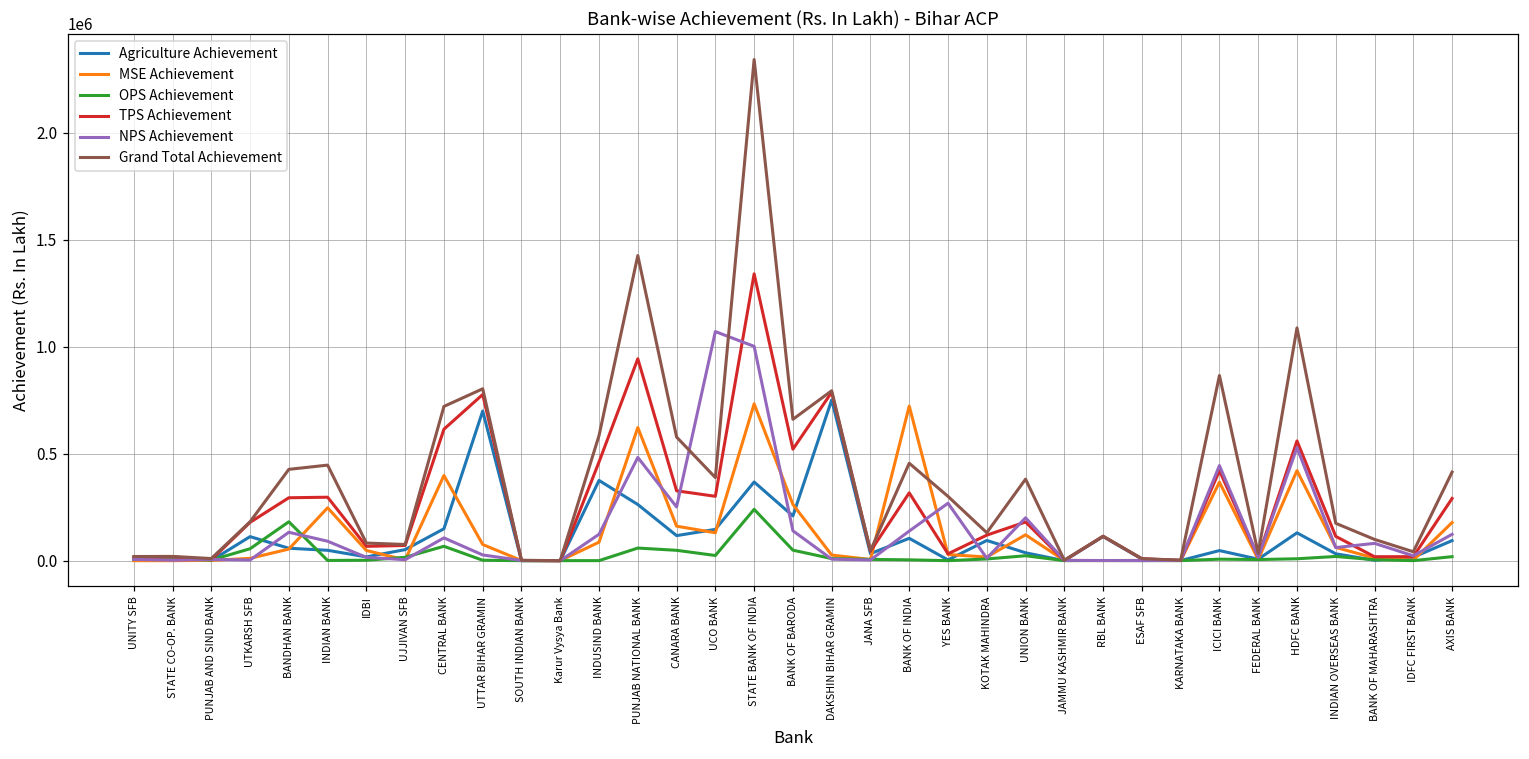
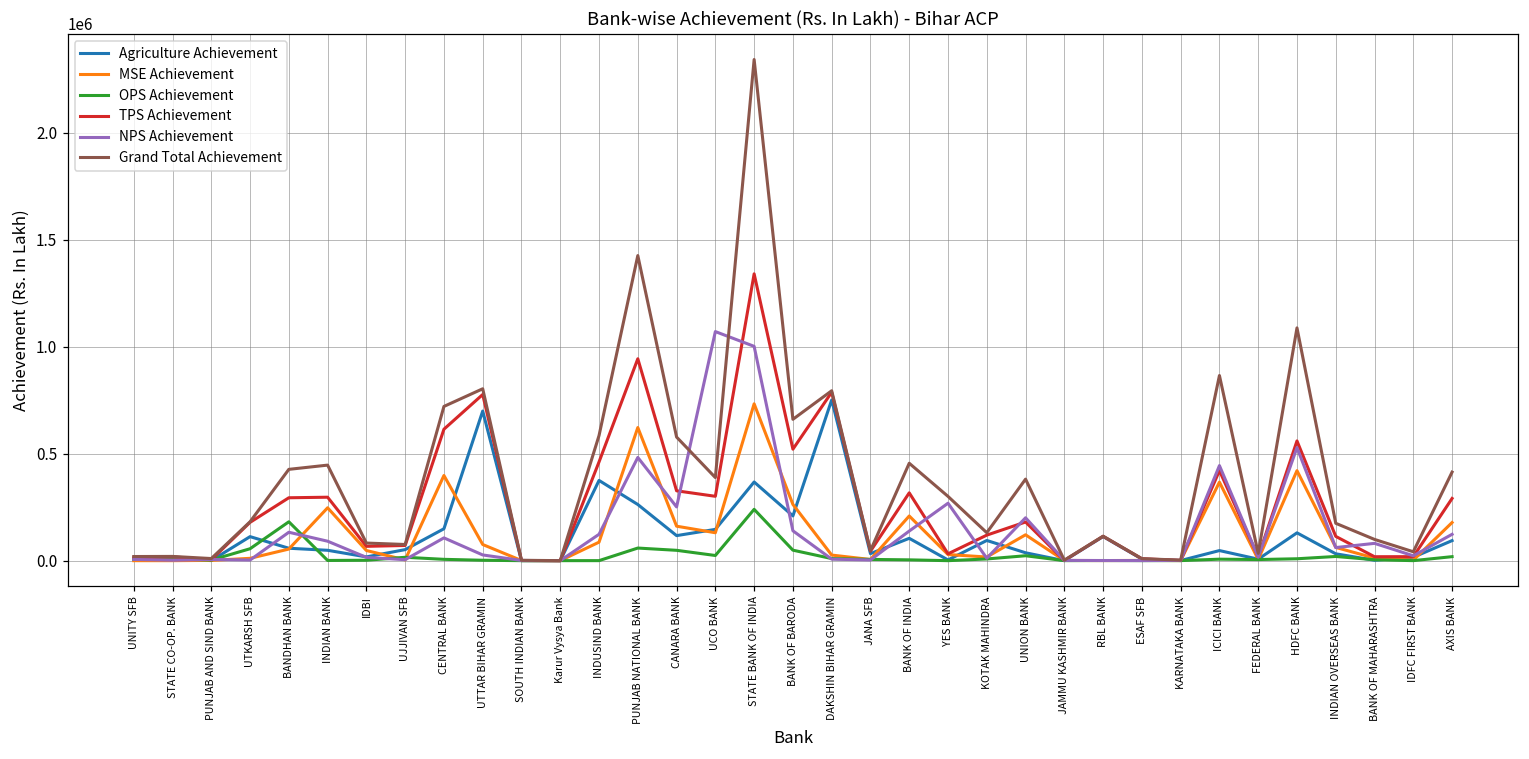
OPS Achievement, CENTRAL BANK: 70000 -> 10000
MSE Achievement, BANK OF INDIA: 720000 -> 210000
